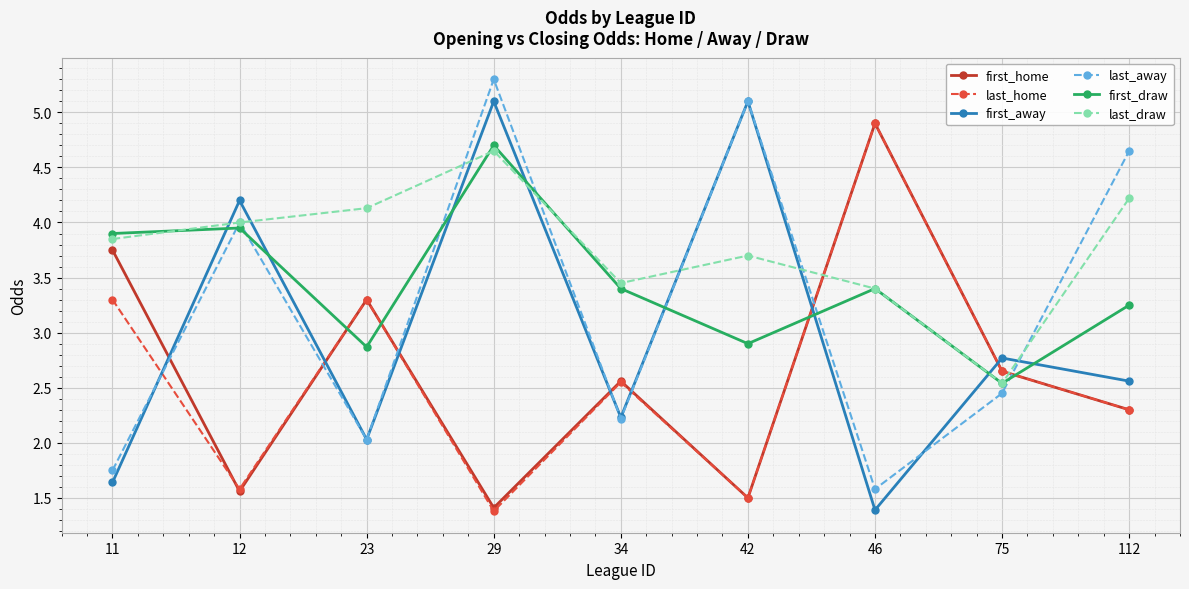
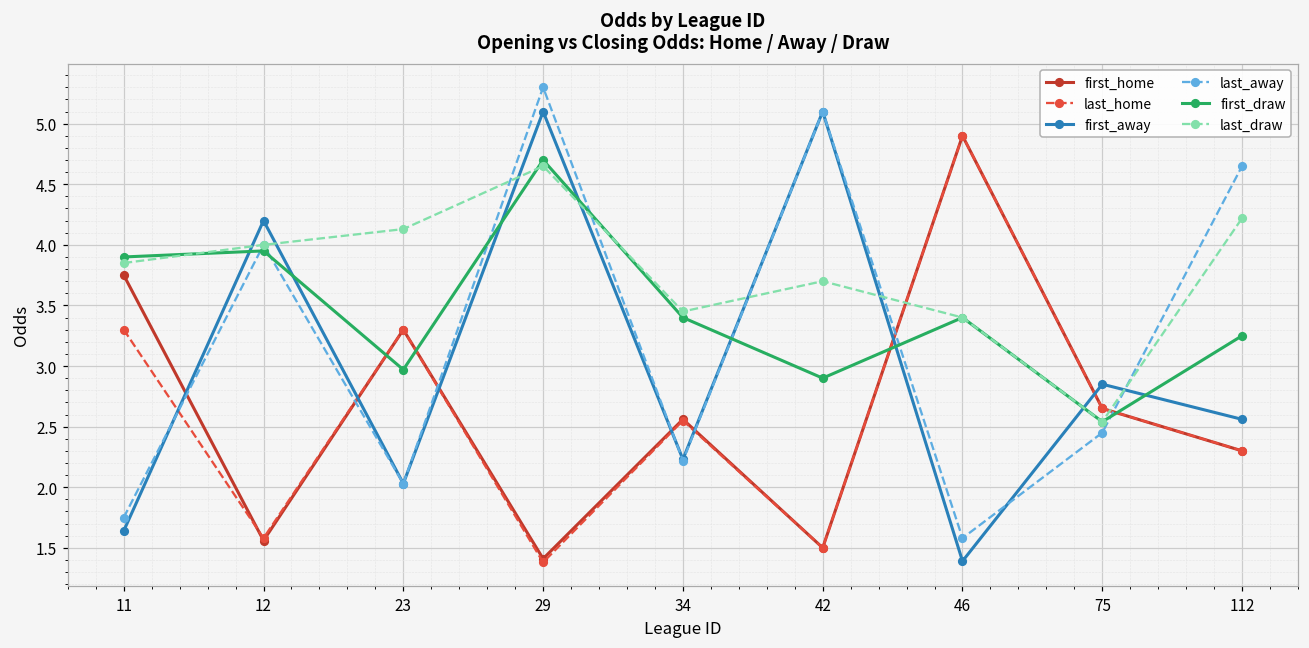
first_draw, 23: 2.87 -> 2.97
first_away, 75: 2.77 -> 2.85
